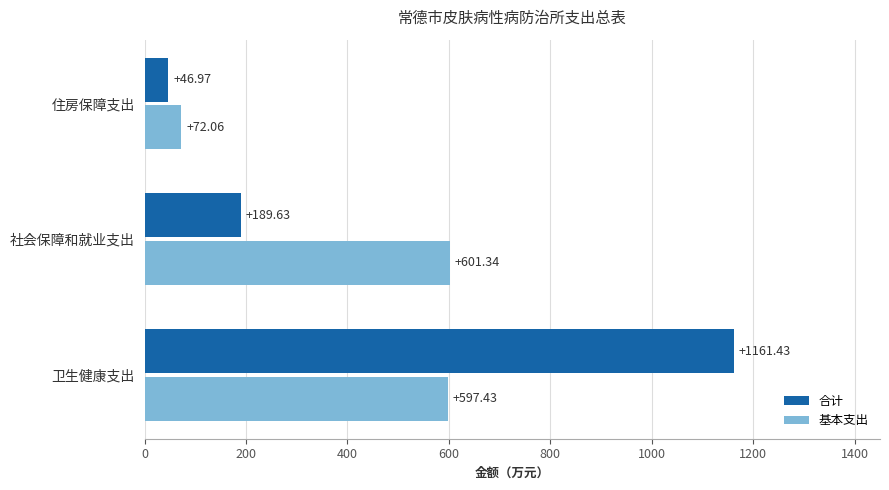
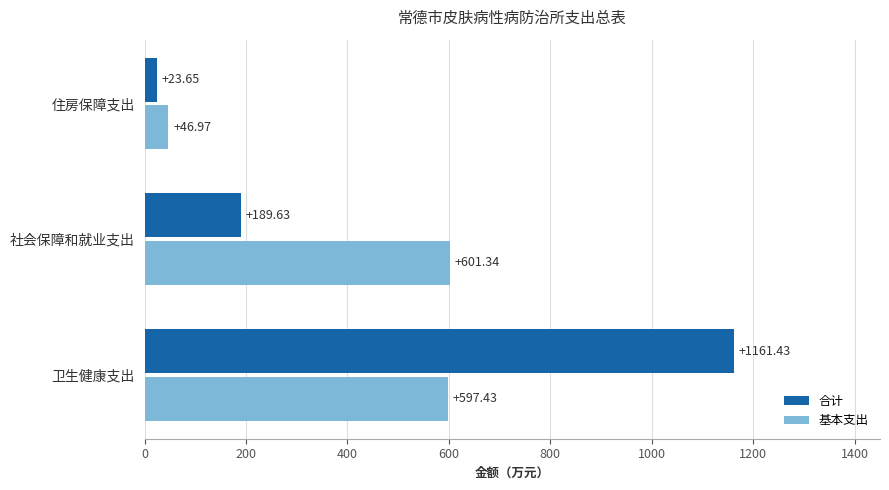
合计, 住房保障支出: +46.97 -> +23.65
基本支出, 住房保障支出: +72.06 -> +46.97
